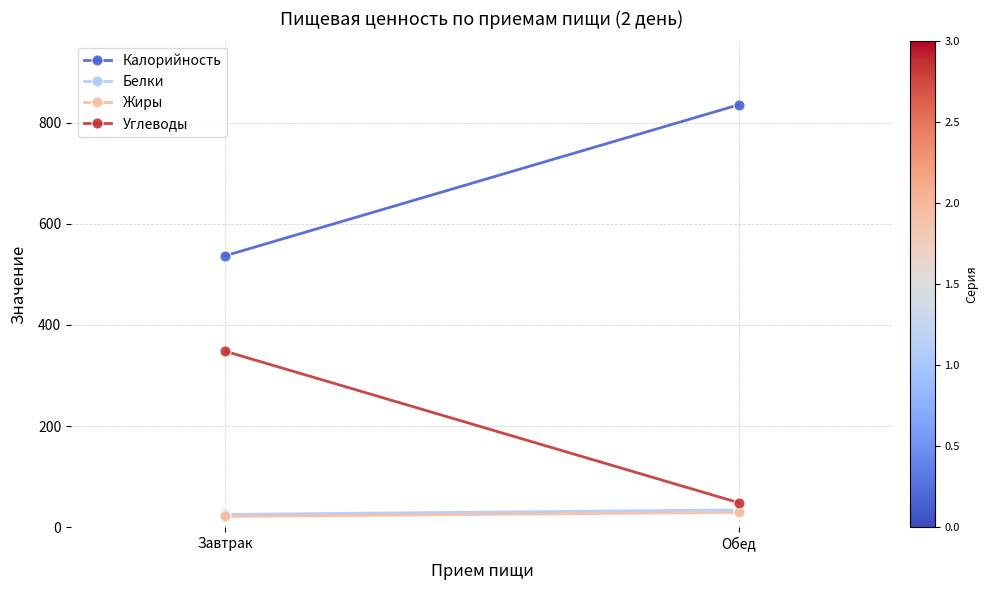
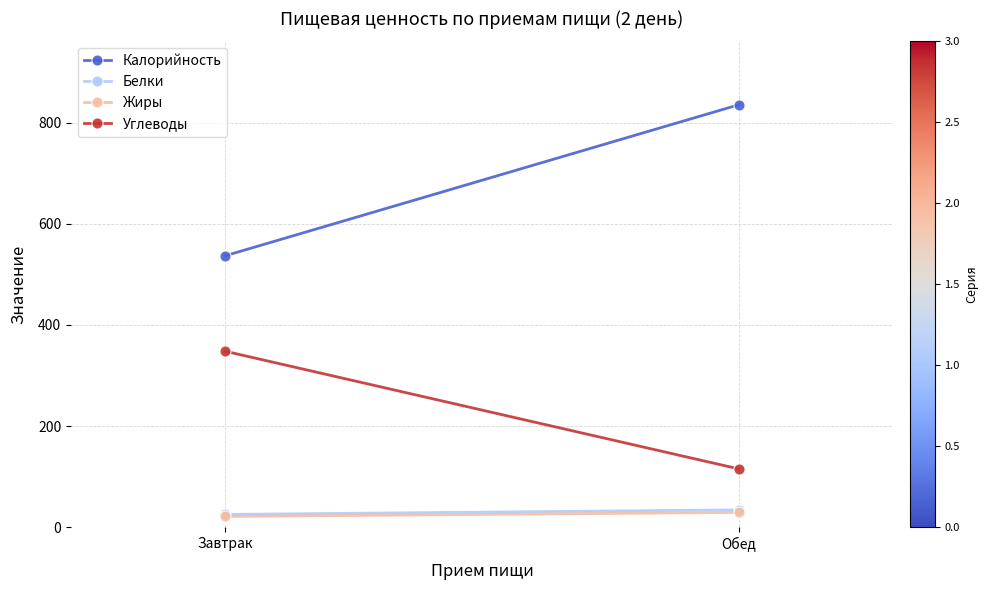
Углеводы, Обед: 50 -> 120
